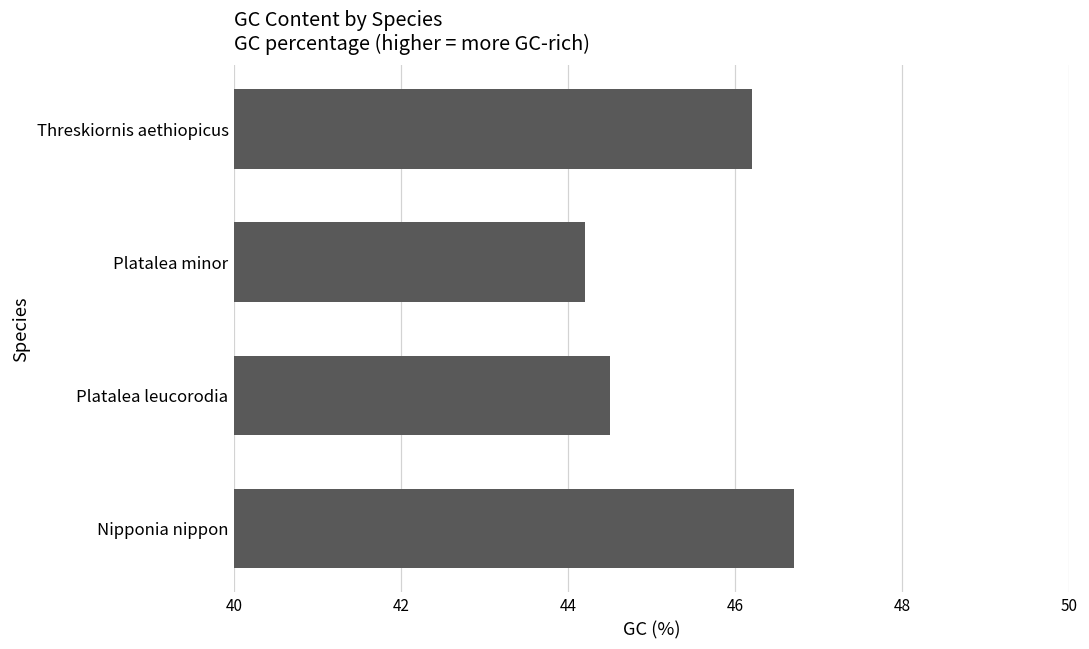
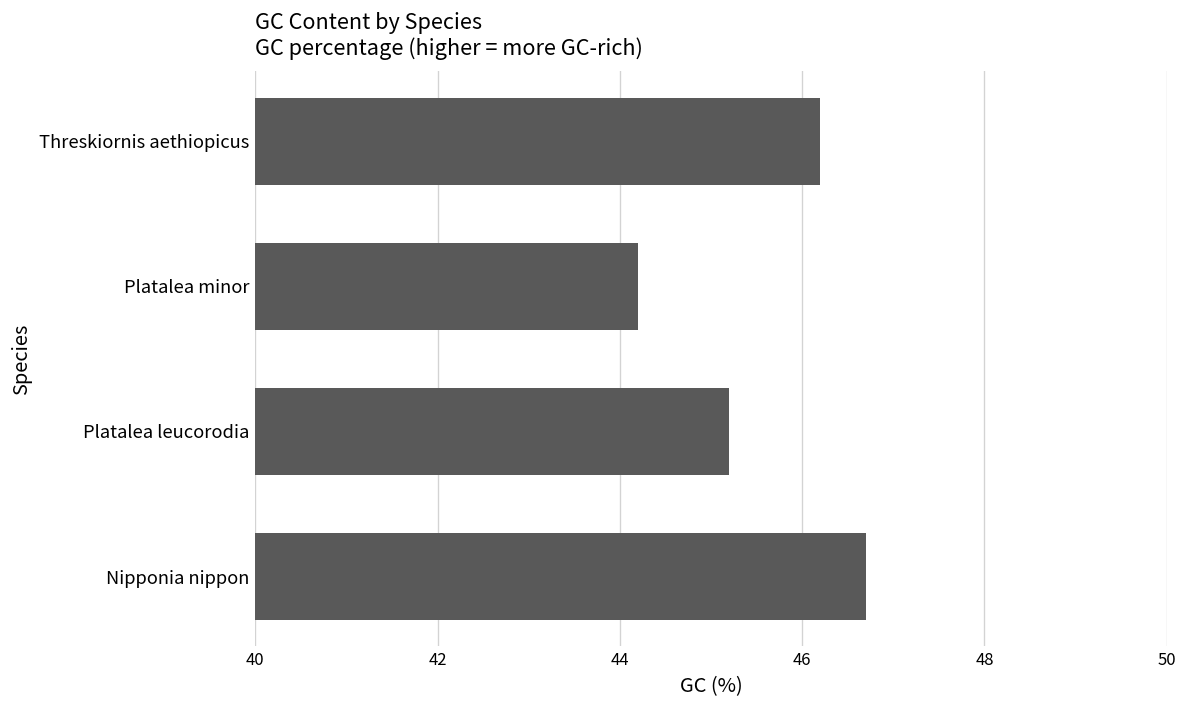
Platalea leucorodia: 44.5 -> 45.2
